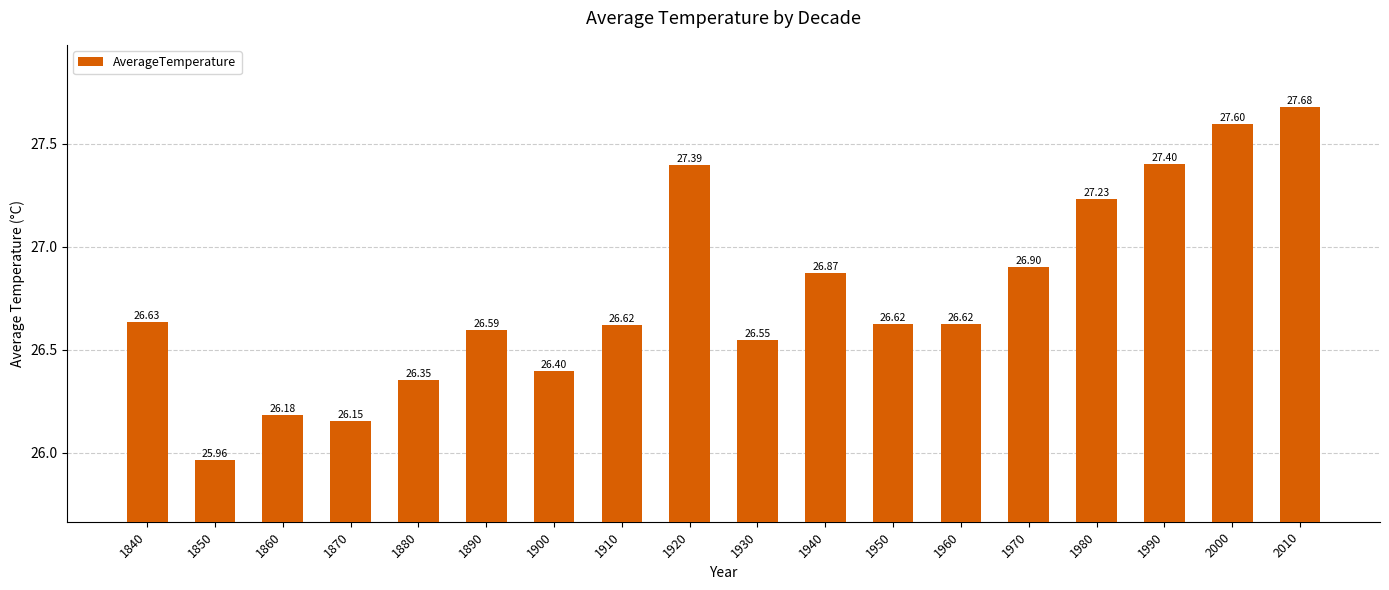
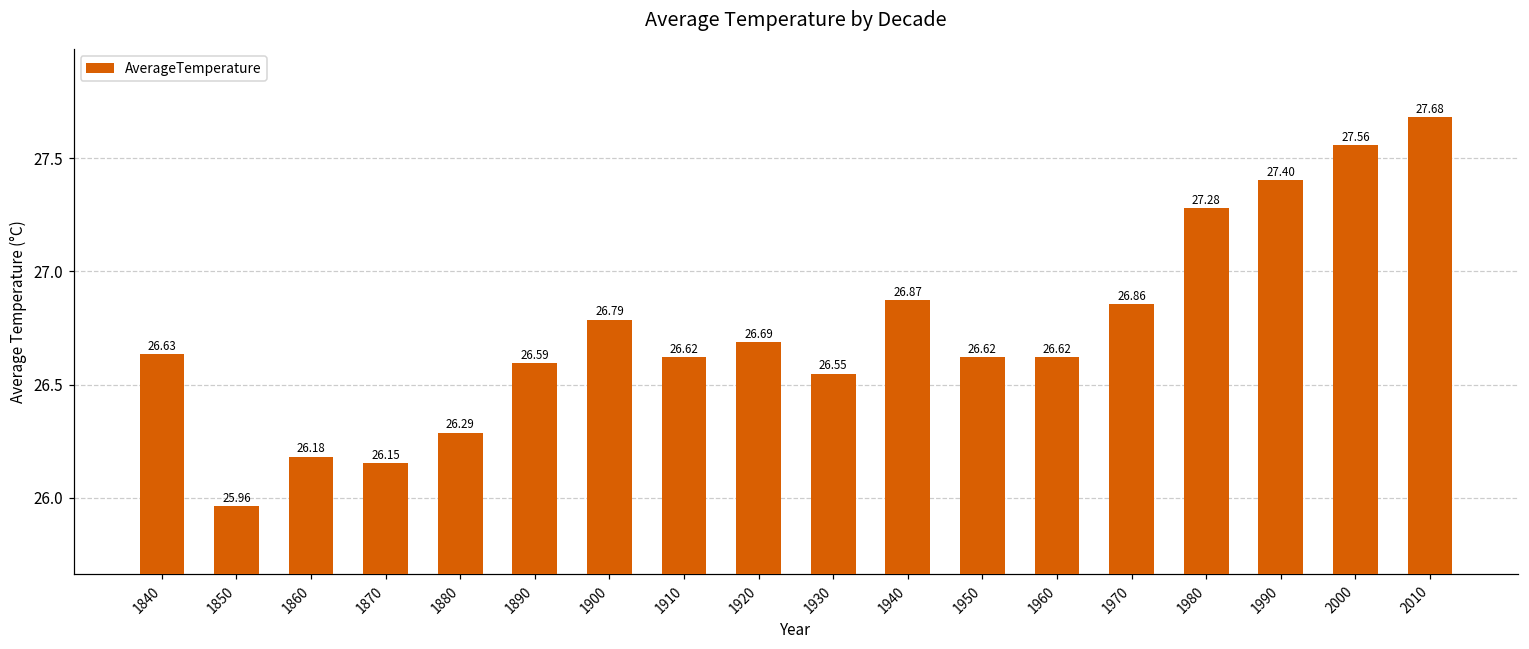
1880: 26.35 -> 26.29
1900: 26.40 -> 26.79
1920: 27.39 -> 26.69
1970: 26.90 -> 26.86
1980: 27.23 -> 27.28
2000: 27.60 -> 27.56
